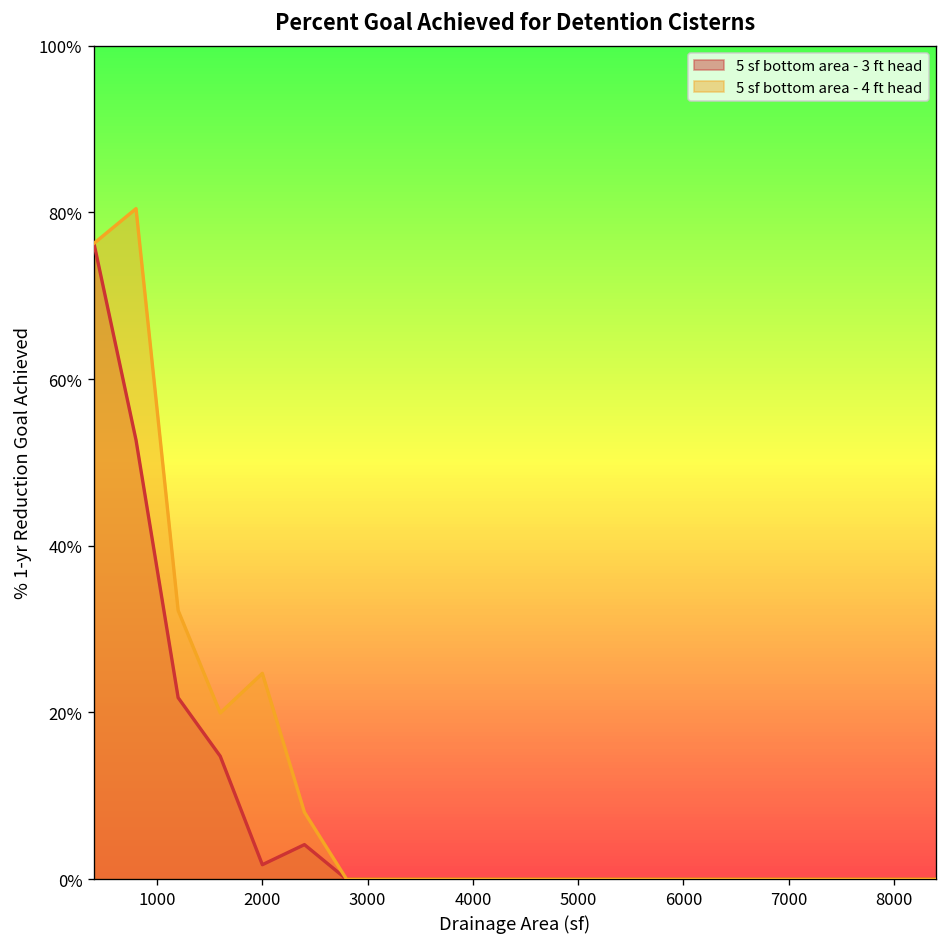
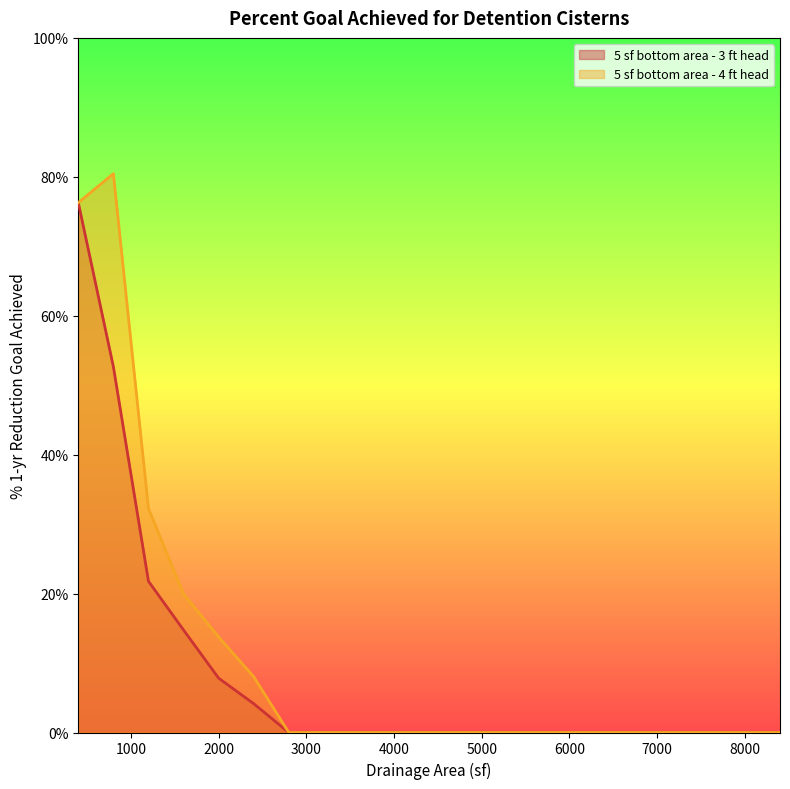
5 sf bottom area - 3 ft head, 2000: 2% -> 8%
5 sf bottom area - 4 ft head, 2000: 25% -> 14%
